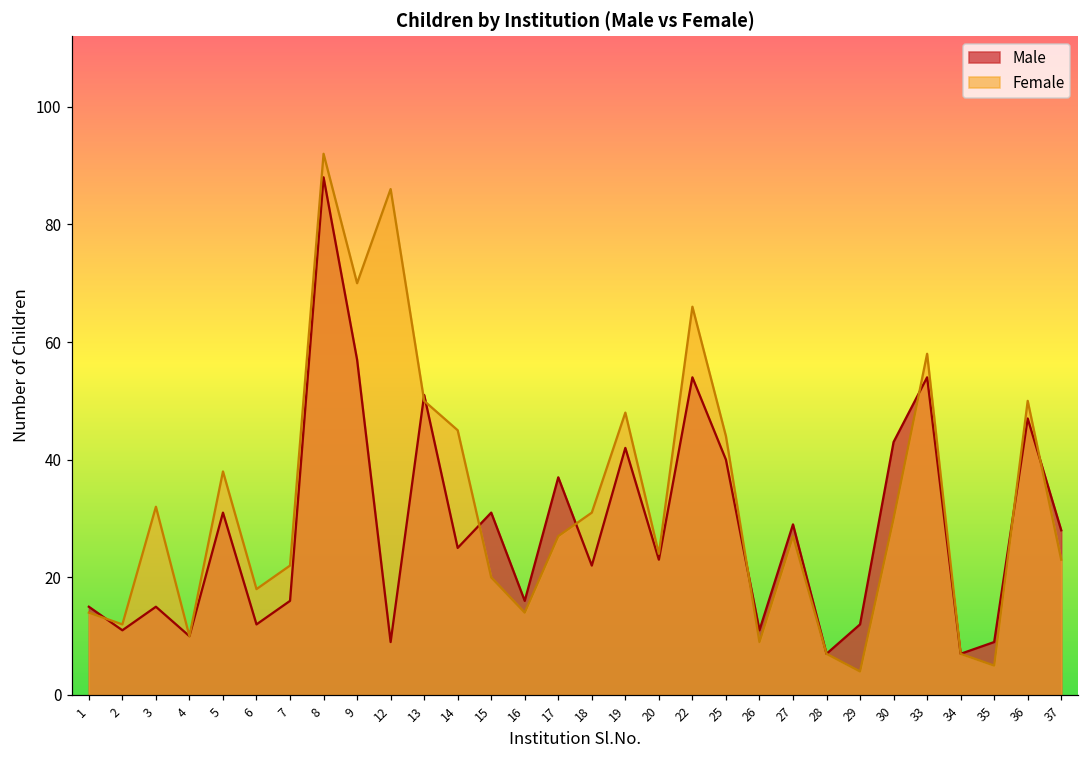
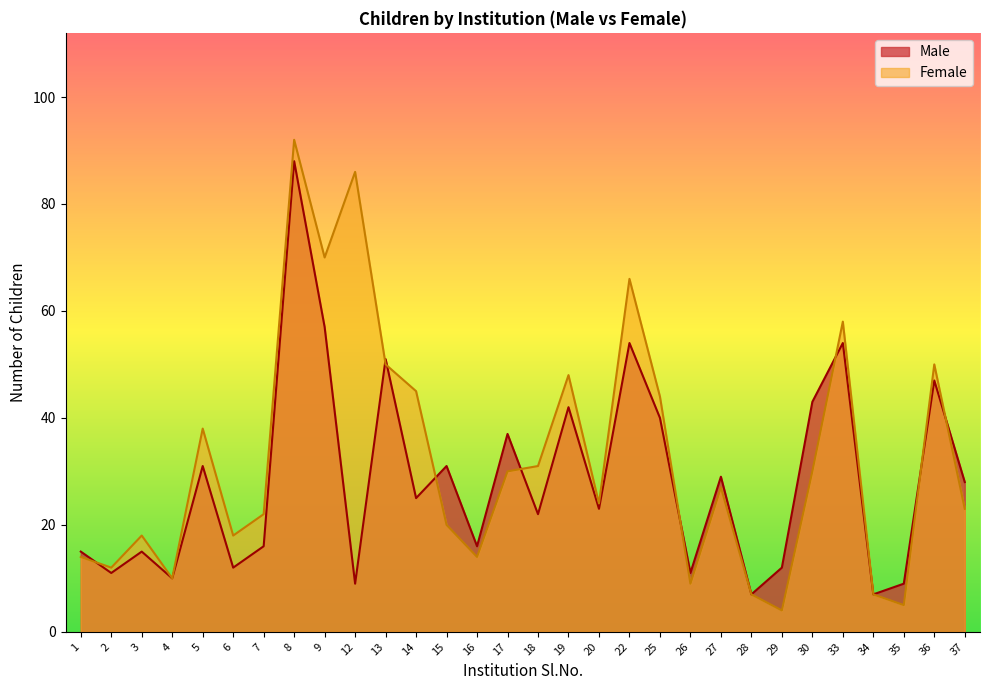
Female, 3: 32 -> 18
Female, 17: 27 -> 30
